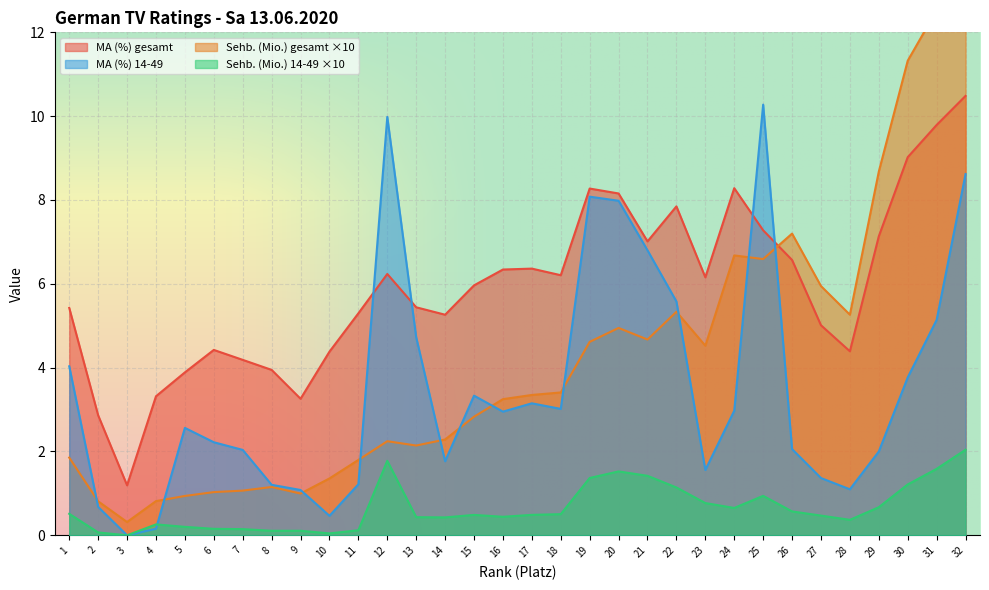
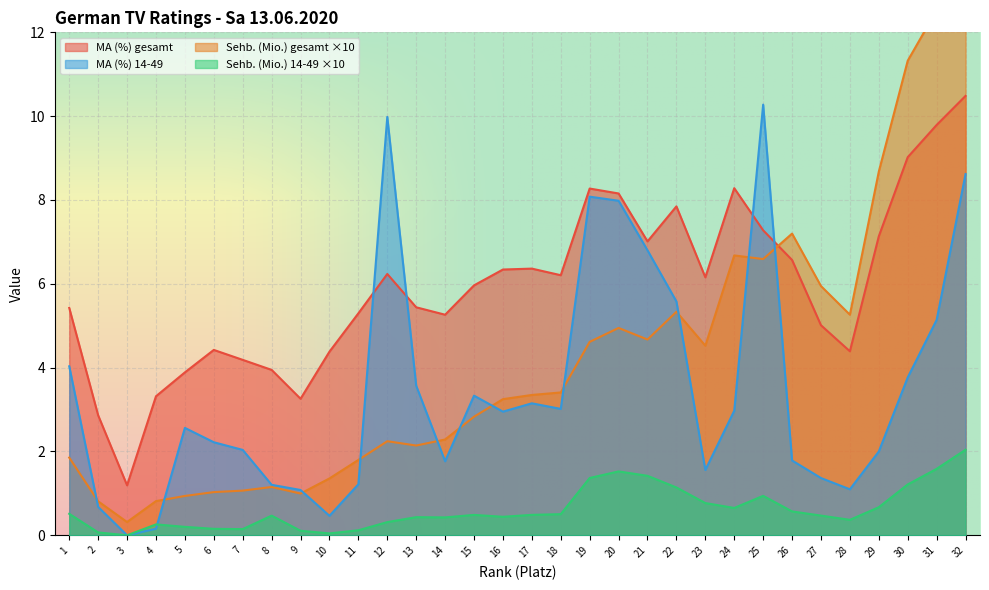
Sehb. (Mio.) 14-49 ×10, 8: 0.1 -> 0.5
Sehb. (Mio.) 14-49 ×10, 12: 1.8 -> 0.3
MA (%) 14-49, 13: 4.7 -> 3.6
MA (%) 14-49, 26: 2.1 -> 1.8
